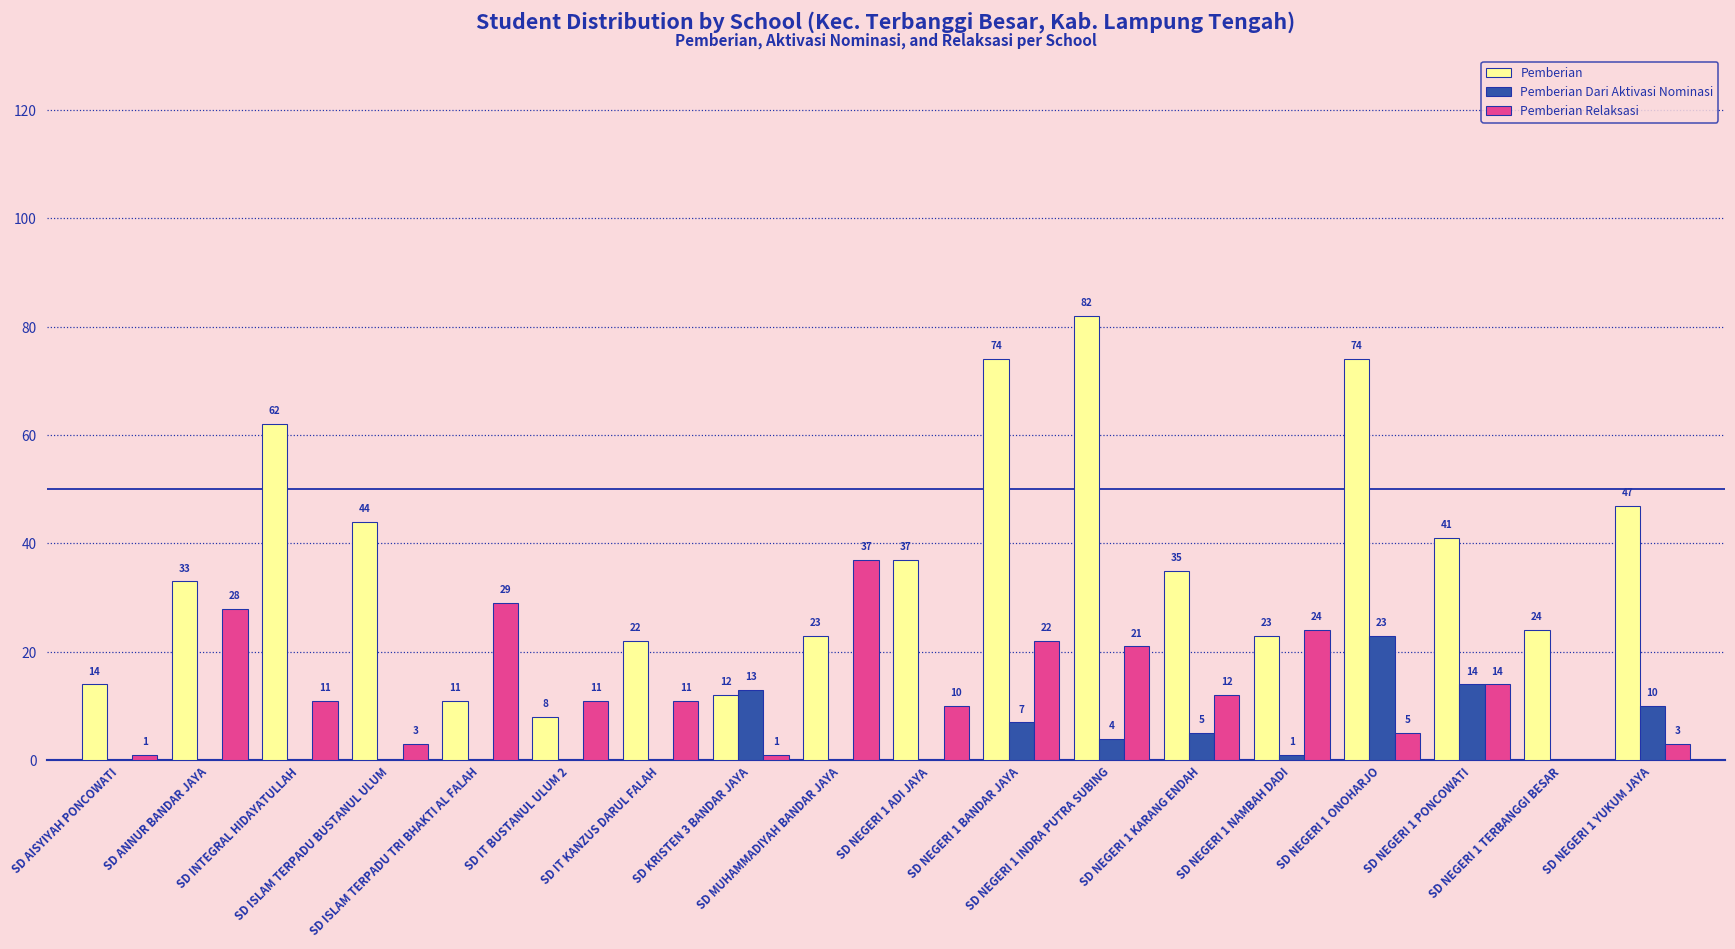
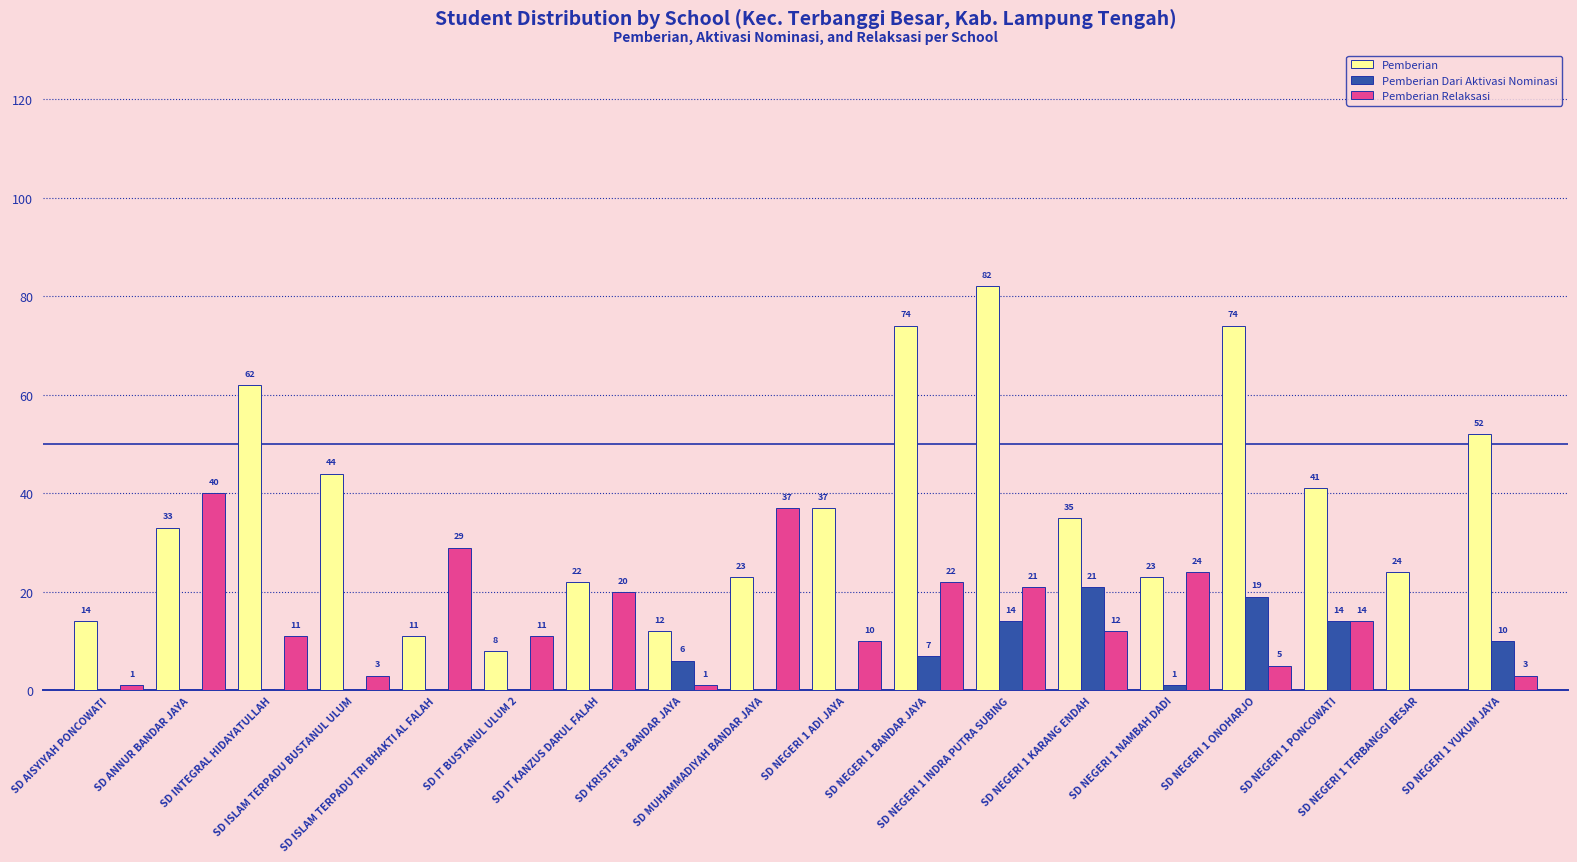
Pemberian Relaksasi, SD ANNUR BANDAR JAYA: 28 -> 40
Pemberian Relaksasi, SD IT KANZUS DARUL FALAH: 11 -> 20
Pemberian Dari Aktivasi Nominasi, SD KRISTEN 3 BANDAR JAYA: 13 -> 6
Pemberian Dari Aktivasi Nominasi, SD NEGERI 1 INDRA PUTRA SUBING: 4 -> 14
Pemberian Dari Aktivasi Nominasi, SD NEGERI 1 KARANG ENDAH: 5 -> 21
Pemberian Dari Aktivasi Nominasi, SD NEGERI 1 ONOHARJO: 23 -> 19
Pemberian, SD NEGERI 1 YUKUM JAYA: 47 -> 52
